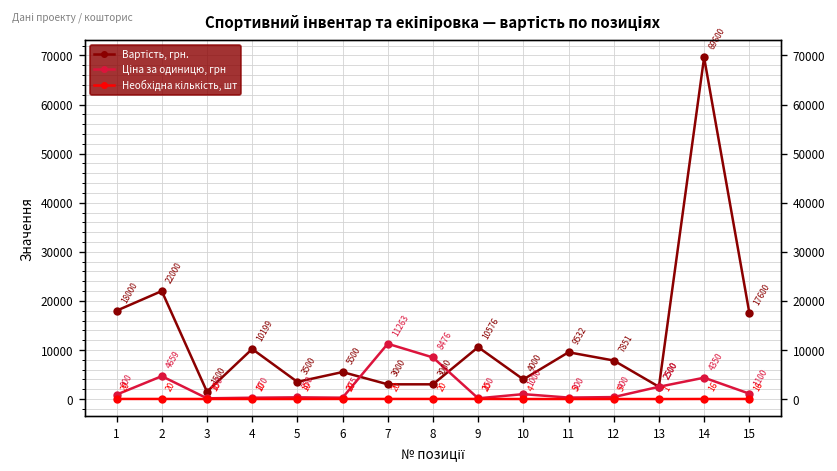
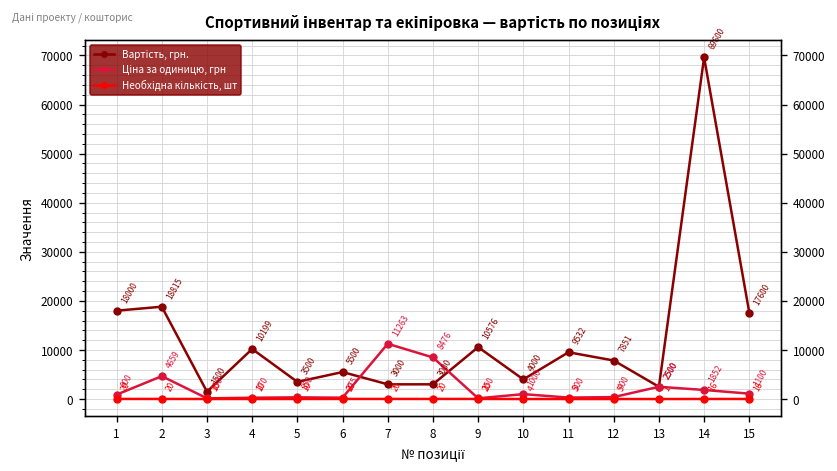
Вартість, грн., 2: 22000 -> 18815
Ціна за одиницю, грн, 14: 4350 -> 1852
